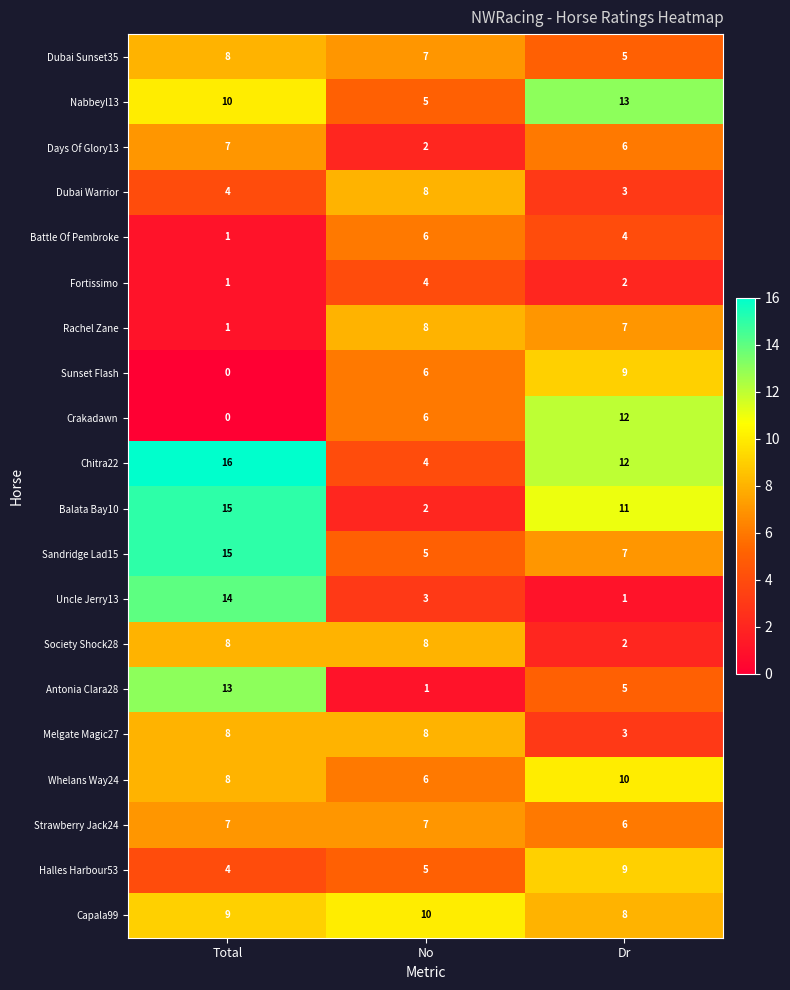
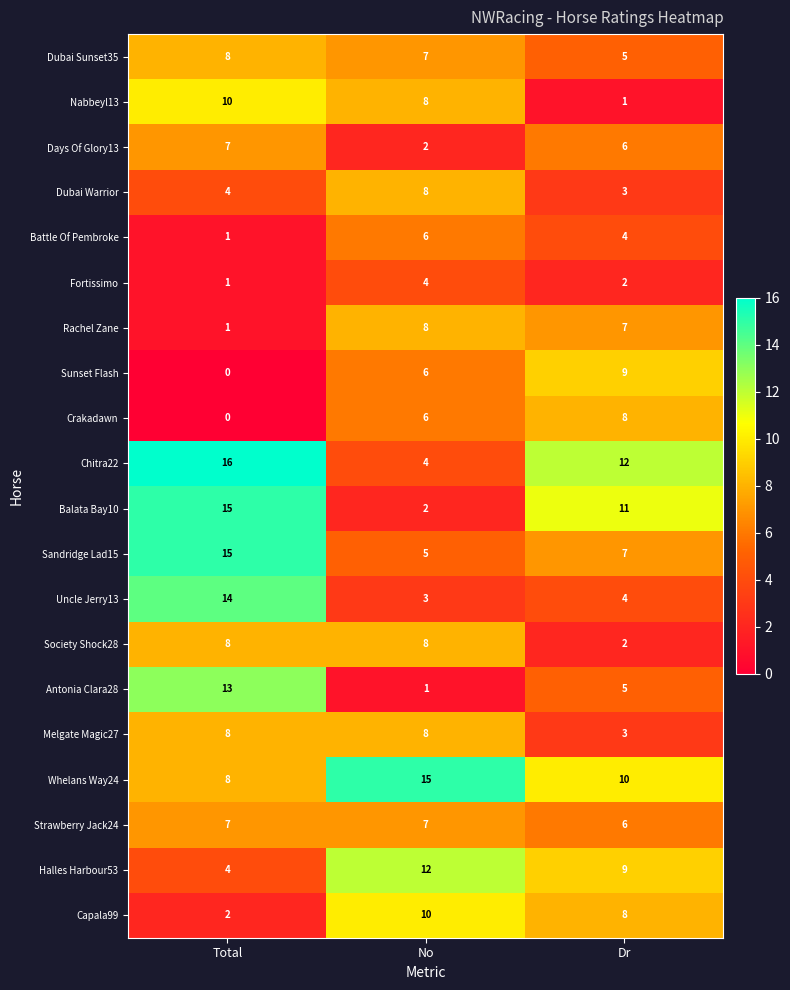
Nabbeyl13, No: 5 -> 8
Nabbeyl13, Dr: 13 -> 1
Crakadawn, Dr: 12 -> 8
Uncle Jerry13, Dr: 1 -> 4
Whelans Way24, No: 6 -> 15
Halles Harbour53, No: 5 -> 12
Capala99, Total: 9 -> 2
